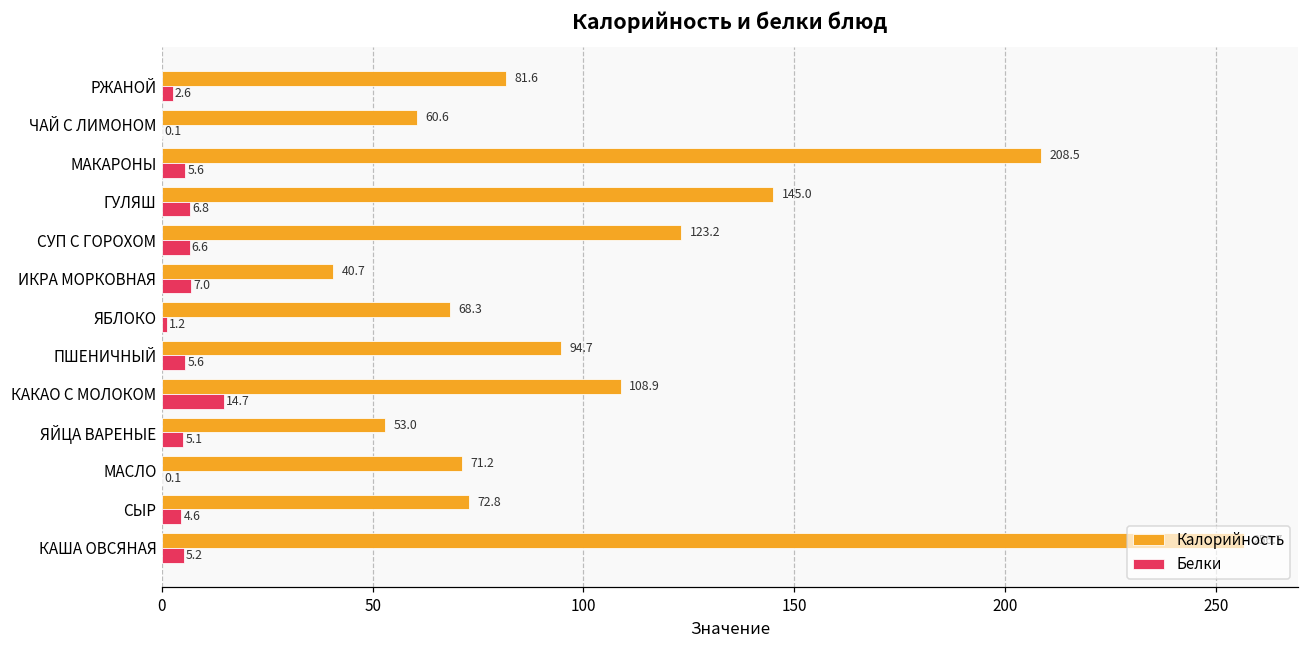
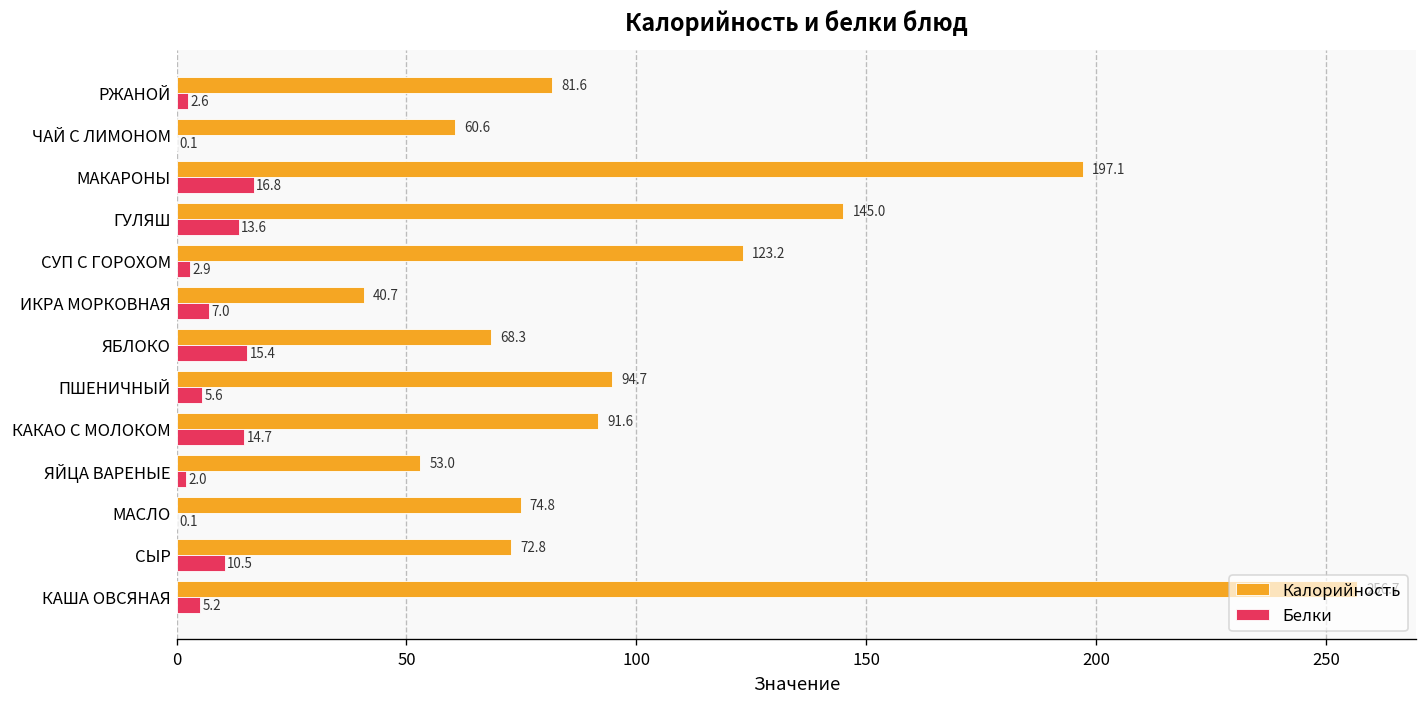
Калорийность, МАКАРОНЫ: 208.5 -> 197.1
Белки, МАКАРОНЫ: 5.6 -> 16.8
Белки, ГУЛЯШ: 6.8 -> 13.6
Белки, СУП С ГОРОХОМ: 6.6 -> 2.9
Белки, ЯБЛОКО: 1.2 -> 15.4
Калорийность, КАКАО С МОЛОКОМ: 108.9 -> 91.6
Белки, ЯЙЦА ВАРЕНЫЕ: 5.1 -> 2.0
Калорийность, МАСЛО: 71.2 -> 74.8
Белки, СЫР: 4.6 -> 10.5
